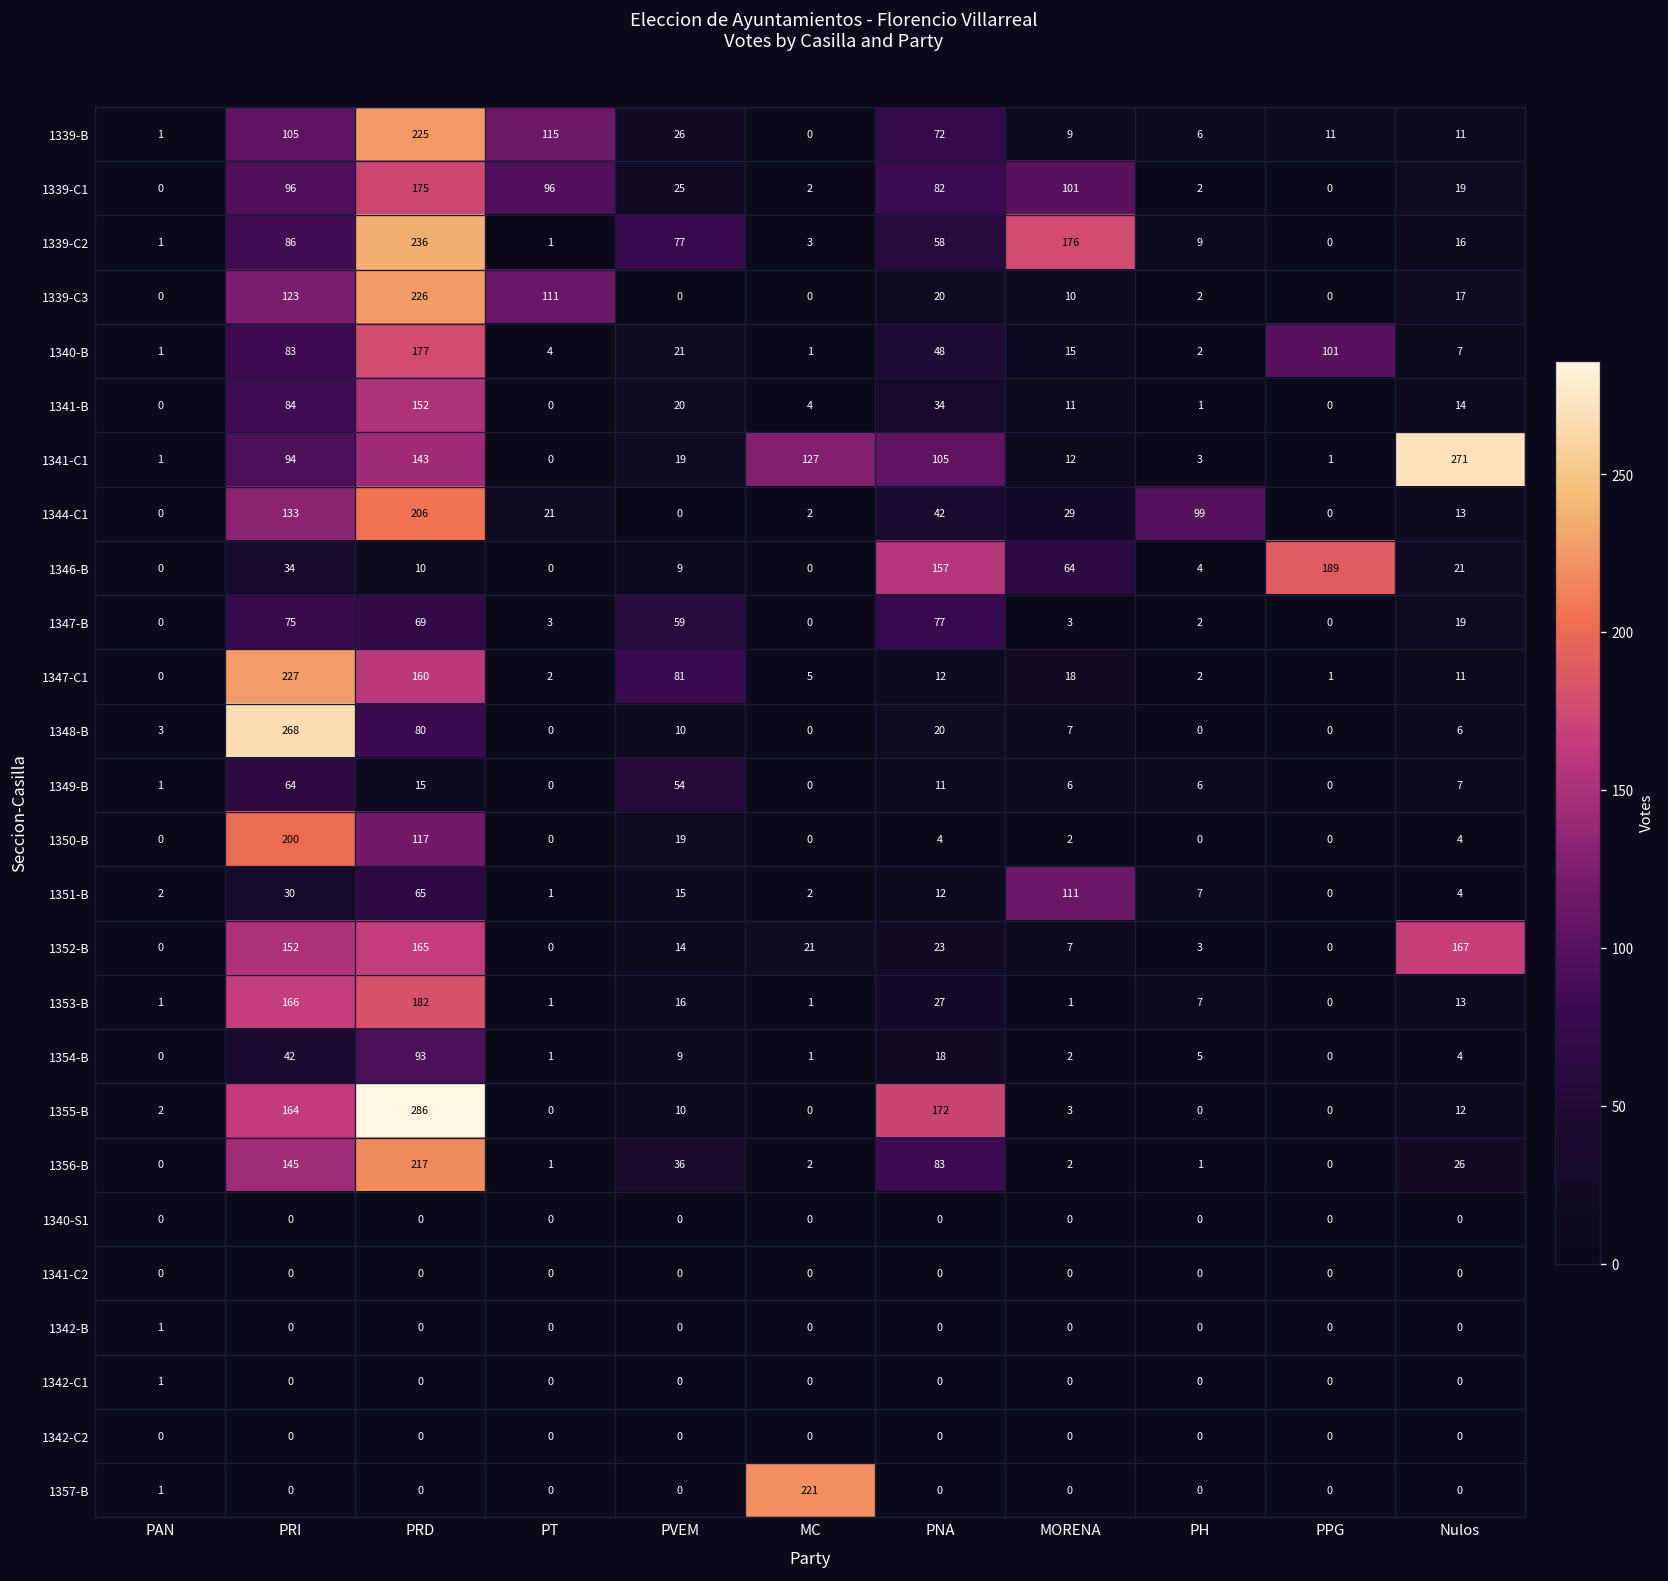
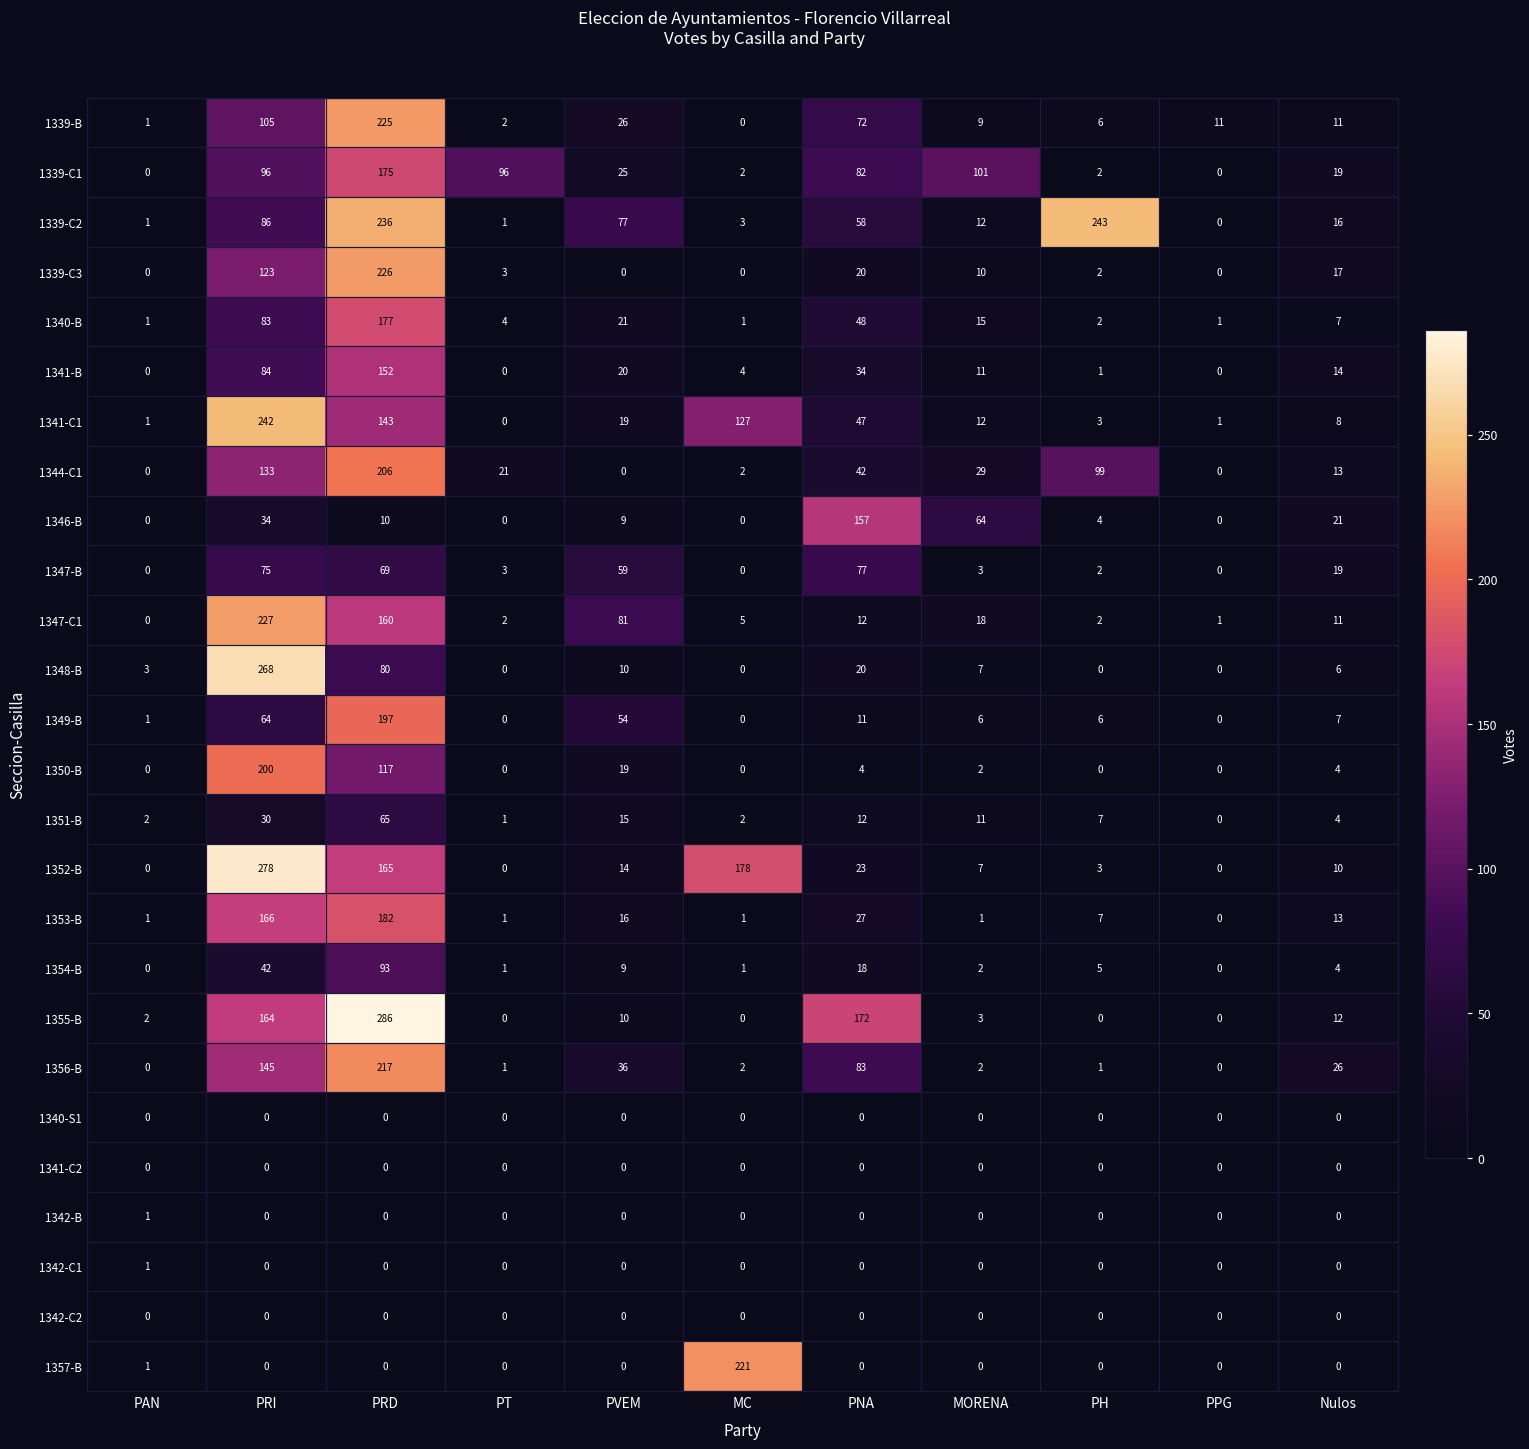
1339-B, PT: 115 -> 2
1339-C2, MORENA: 176 -> 12
1339-C2, PH: 9 -> 243
1339-C3, PT: 111 -> 3
1340-B, PPG: 101 -> 1
1341-C1, PRI: 94 -> 242
1341-C1, PNA: 105 -> 47
1341-C1, Nulos: 271 -> 8
1346-B, PPG: 189 -> 0
1349-B, PRD: 15 -> 197
1351-B, MORENA: 111 -> 11
1352-B, PRI: 152 -> 278
1352-B, MC: 21 -> 178
1352-B, Nulos: 167 -> 10
